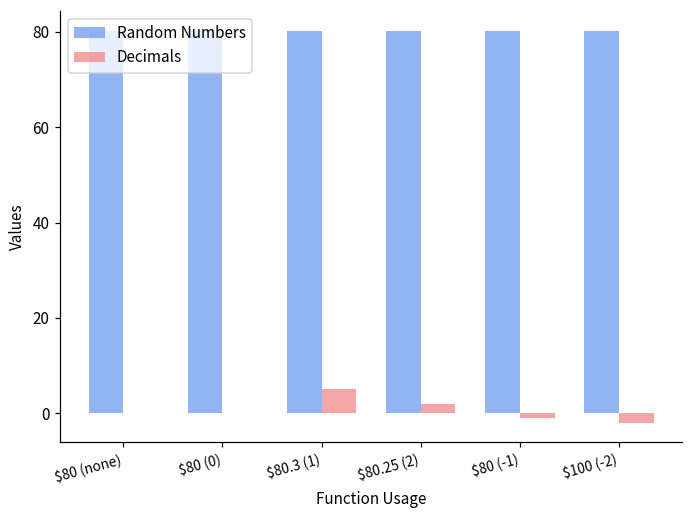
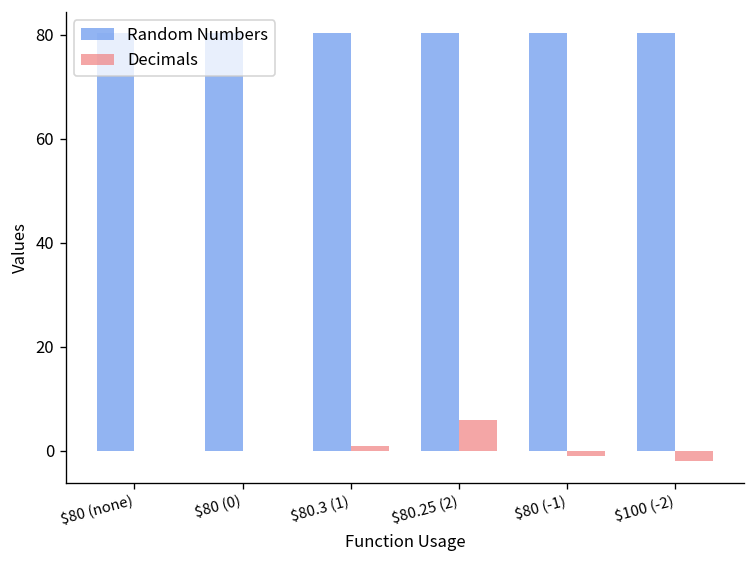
Decimals, $80.3 (1): 5 -> 1
Decimals, $80.25 (2): 2 -> 6
